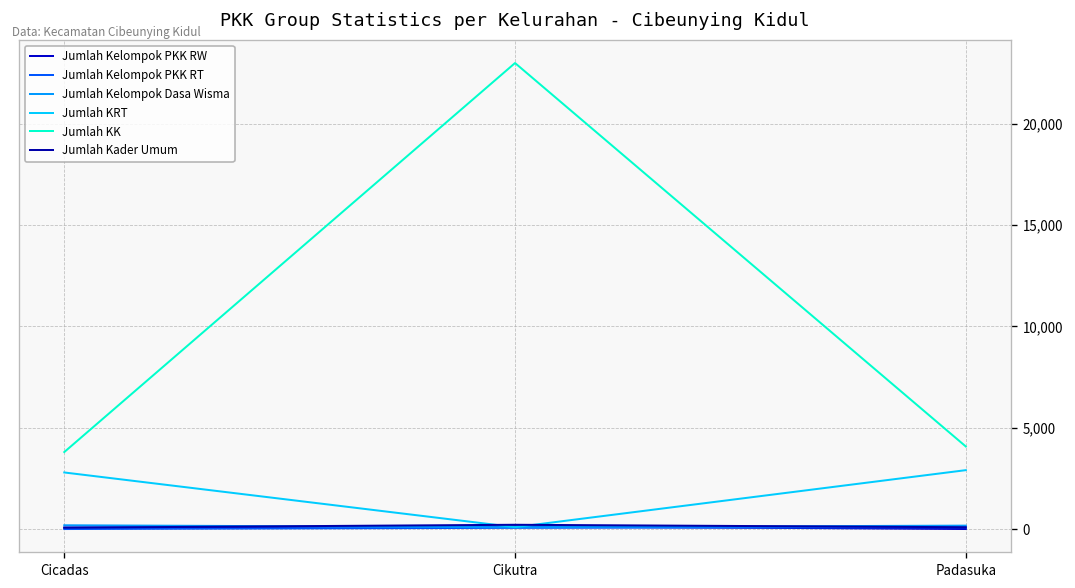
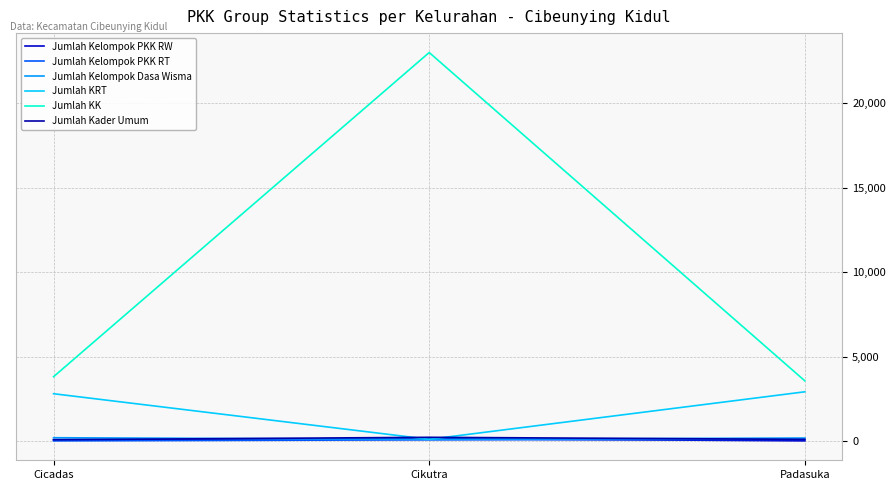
Jumlah KK, Padasuka: 4,100 -> 3,600
